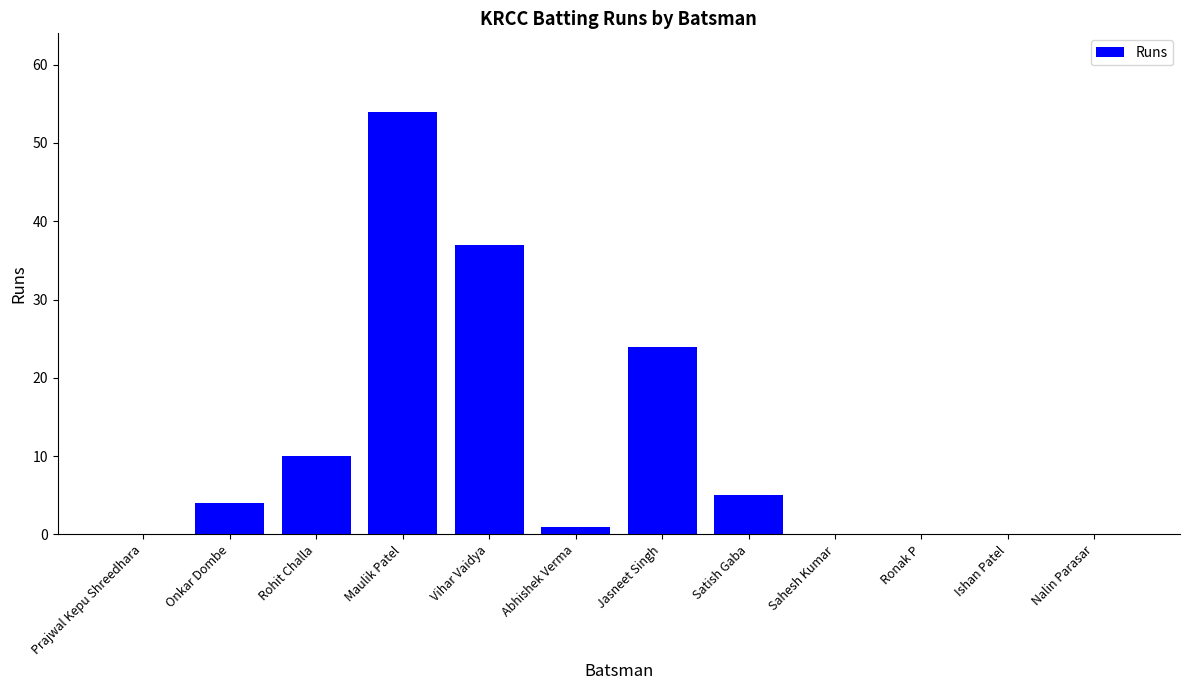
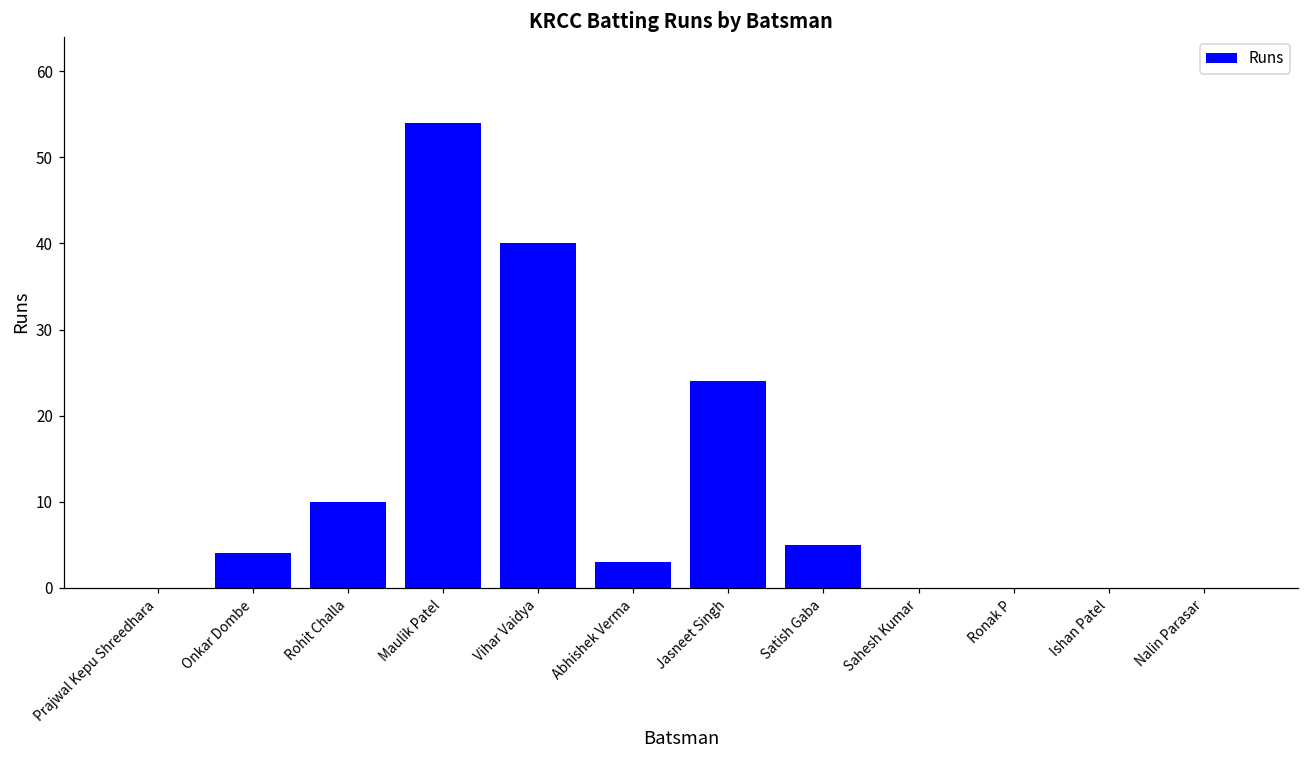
Vihar Vaidya: 37 -> 40
Abhishek Verma: 1 -> 3
